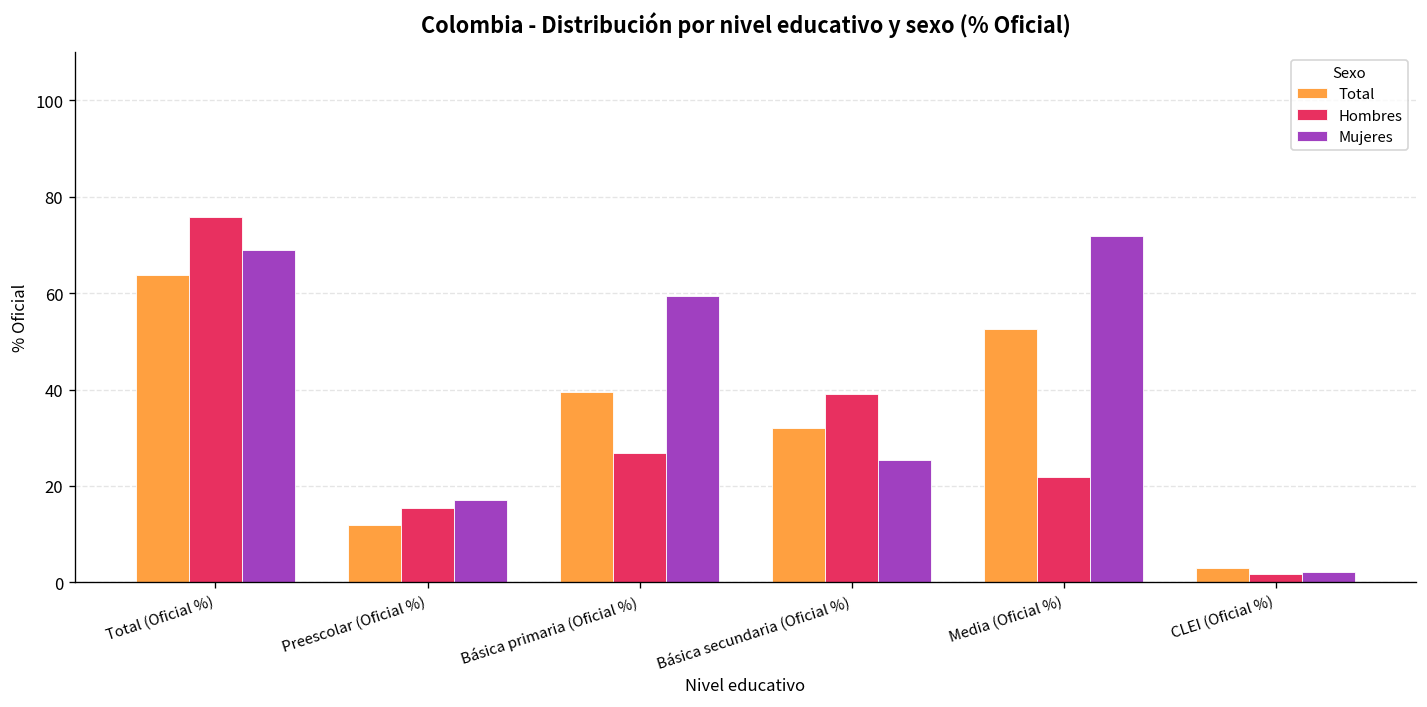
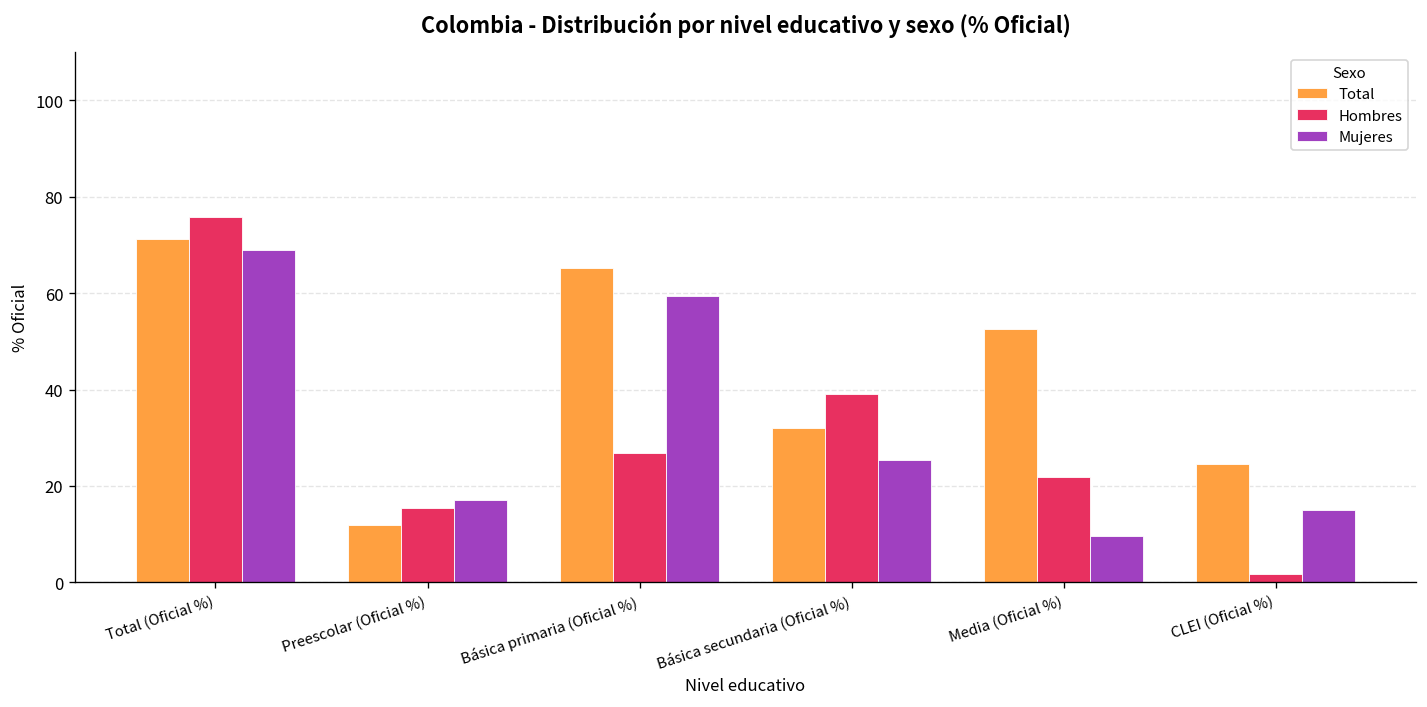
Total, Total (Oficial %): 64 -> 71
Total, Básica primaria (Oficial %): 39 -> 65
Mujeres, Media (Oficial %): 72 -> 10
Total, CLEI (Oficial %): 3 -> 25
Mujeres, CLEI (Oficial %): 2 -> 15
